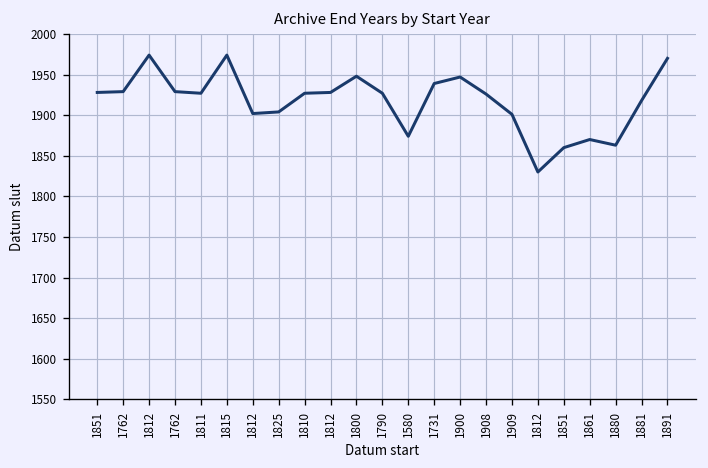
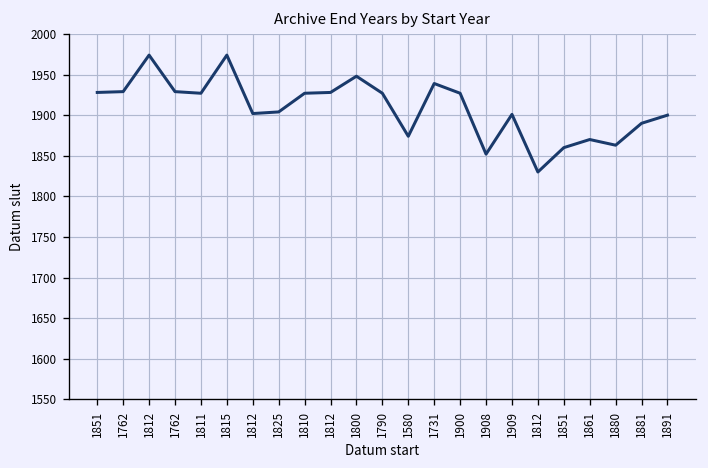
1900: 1950 -> 1930
1908: 1930 -> 1850
1881: 1920 -> 1890
1891: 1970 -> 1900
